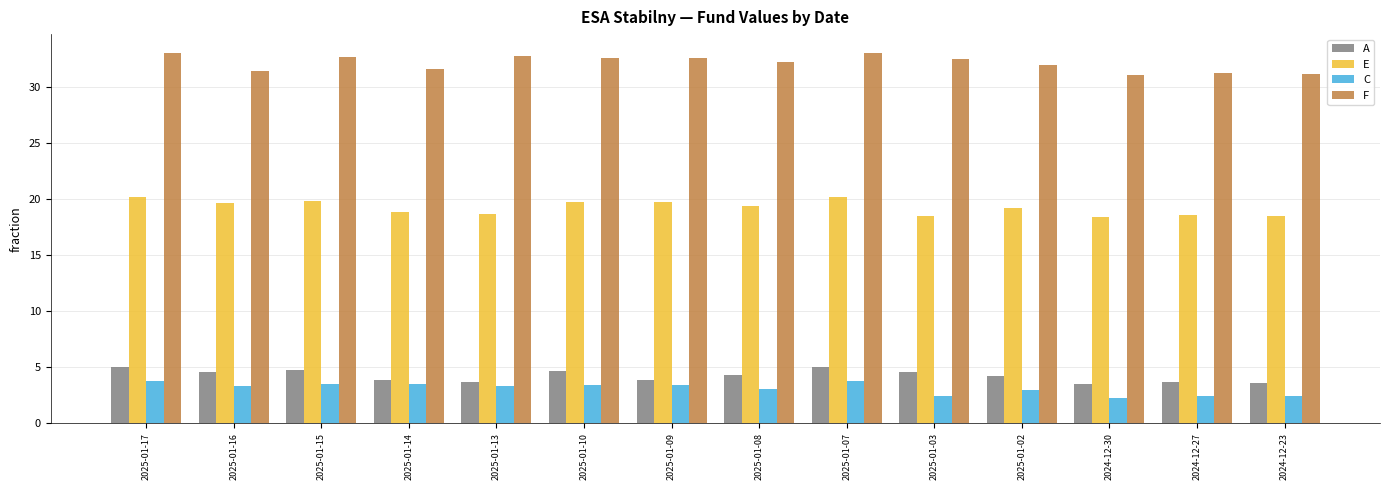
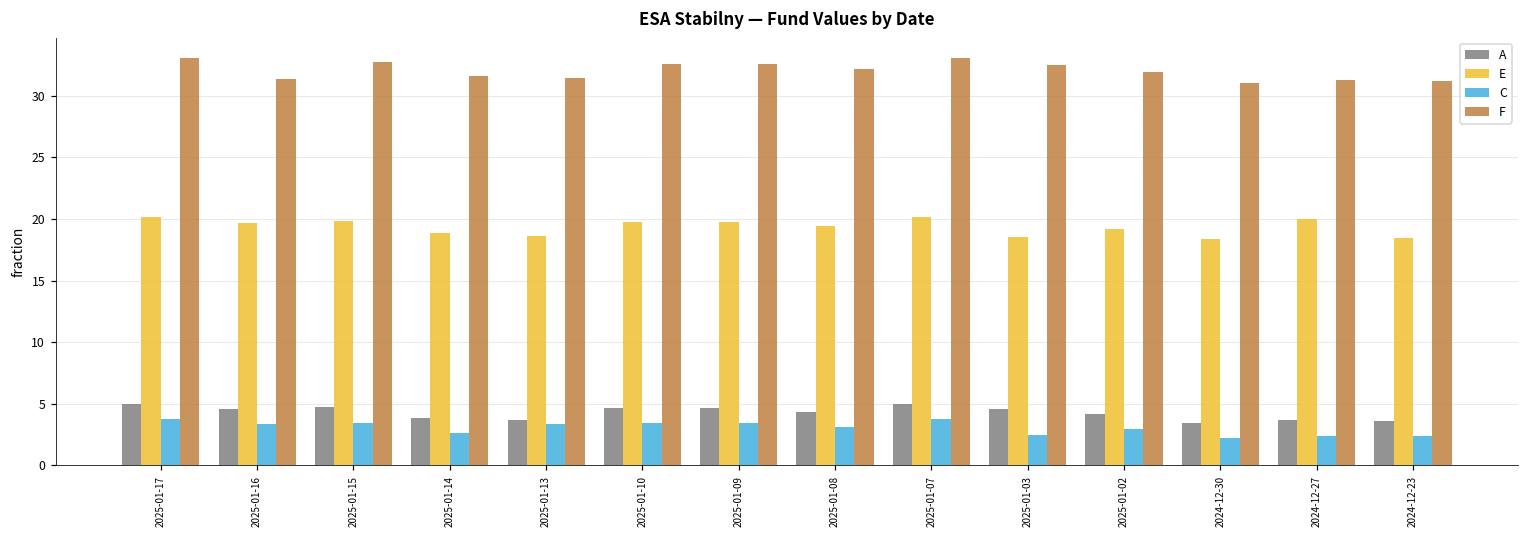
C, 2025-01-14: 3.5 -> 2.6
F, 2025-01-13: 32.8 -> 31.4
A, 2025-01-09: 3.8 -> 4.7
E, 2024-12-27: 18.6 -> 20.0
